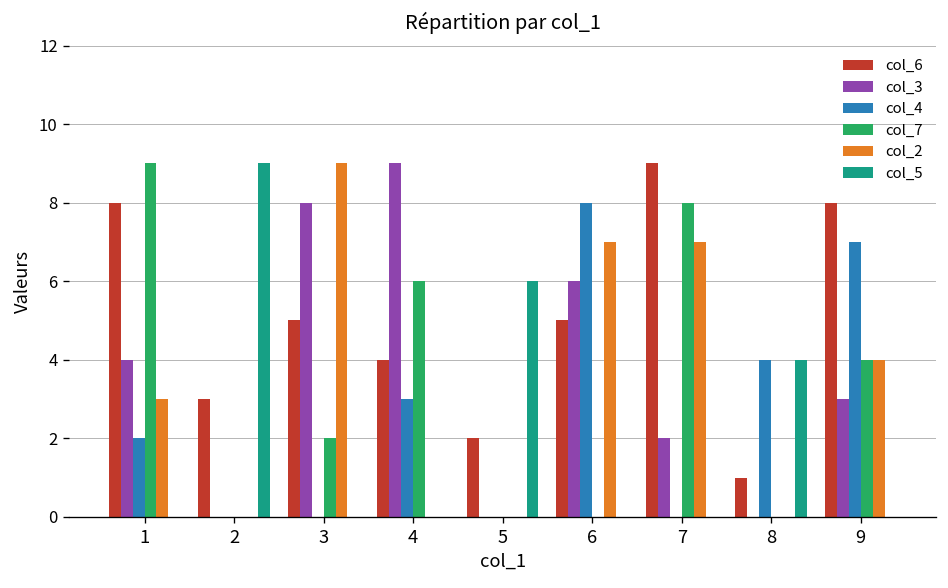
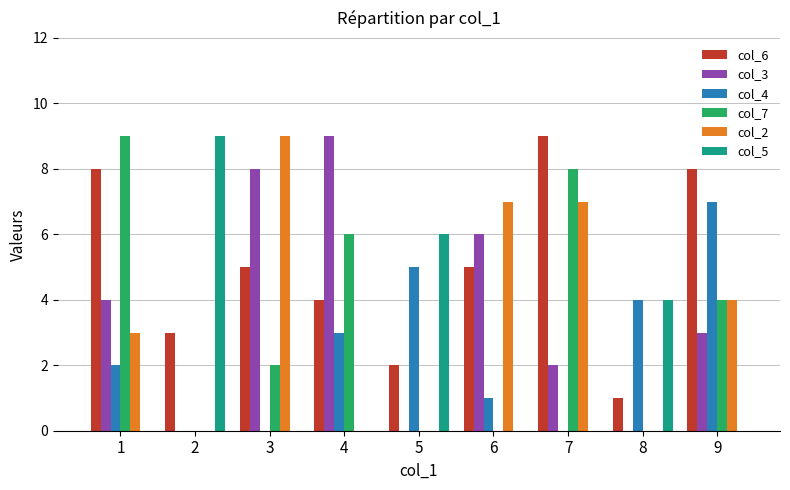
col_4, 5: 0 -> 5
col_4, 6: 8 -> 1
